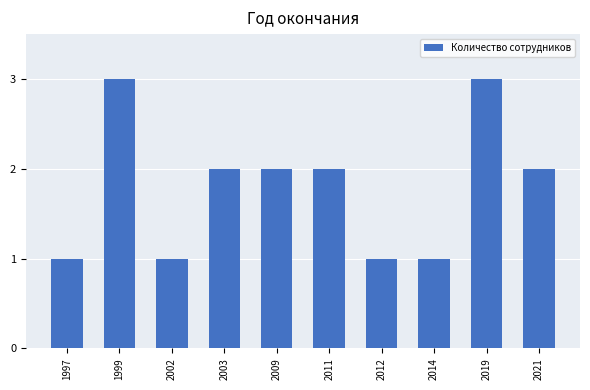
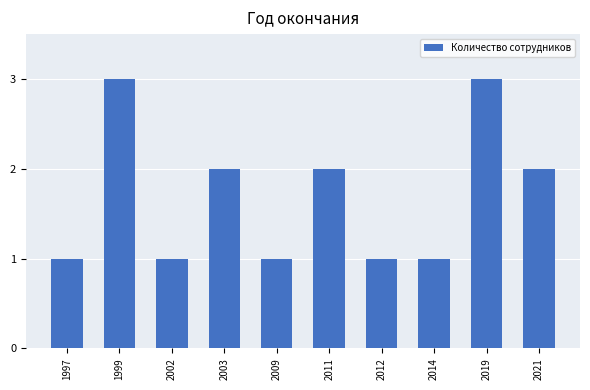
2009: 2 -> 1
